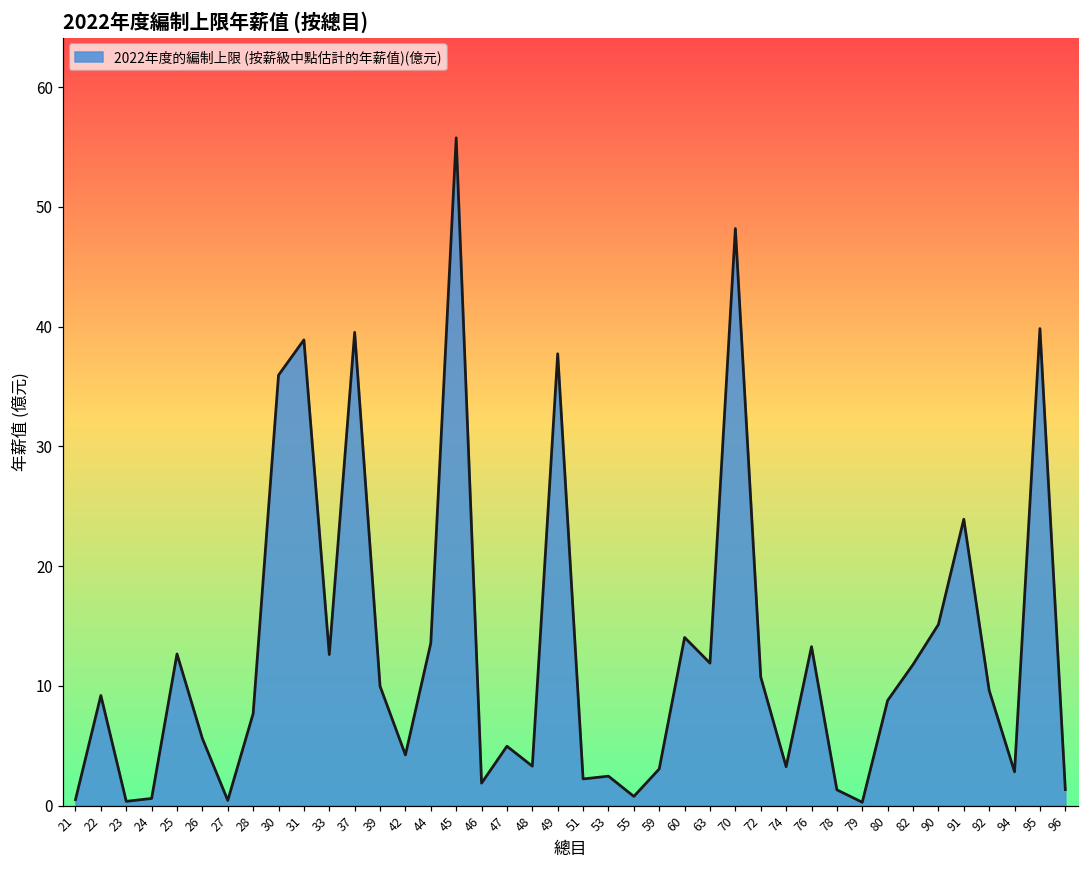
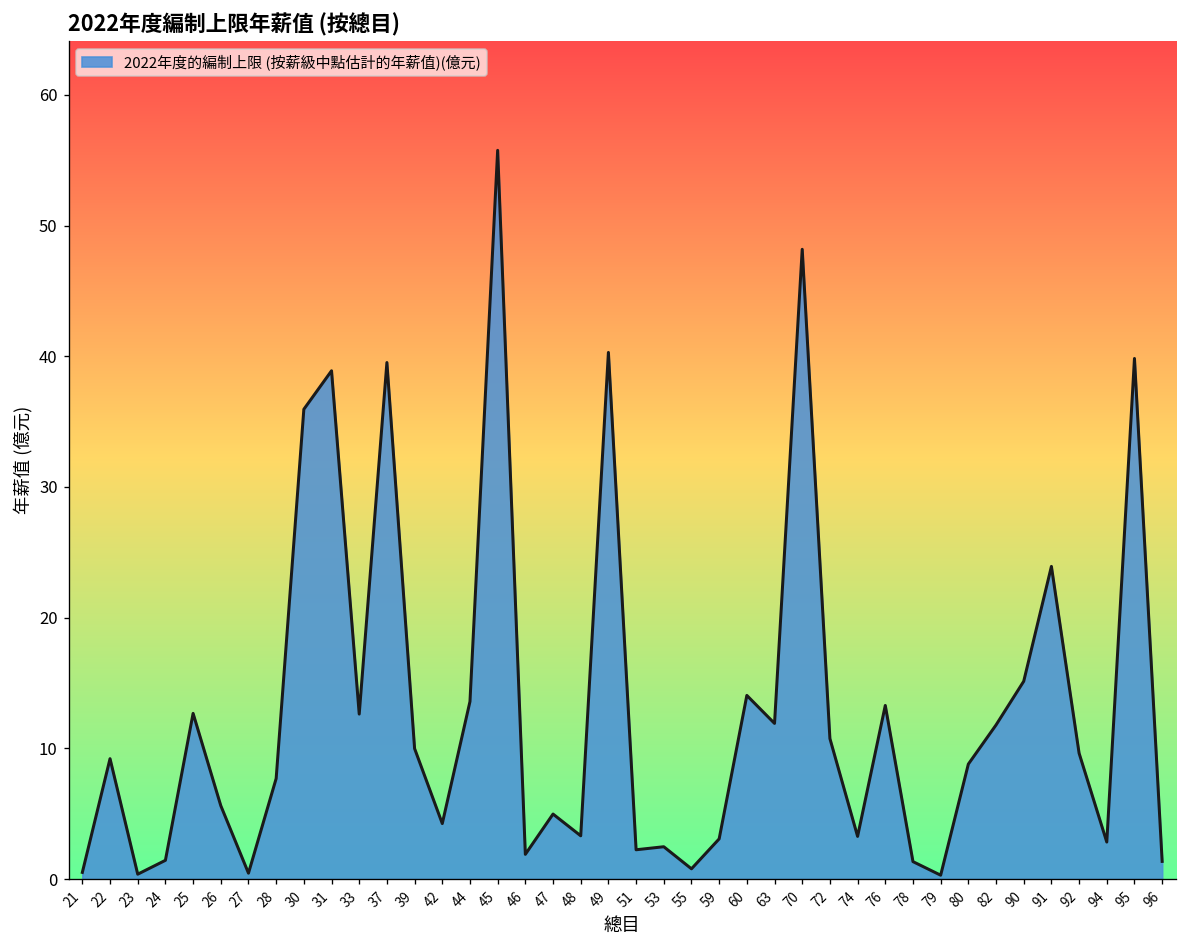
24: 0.6 -> 1.4
49: 37.7 -> 40.3
